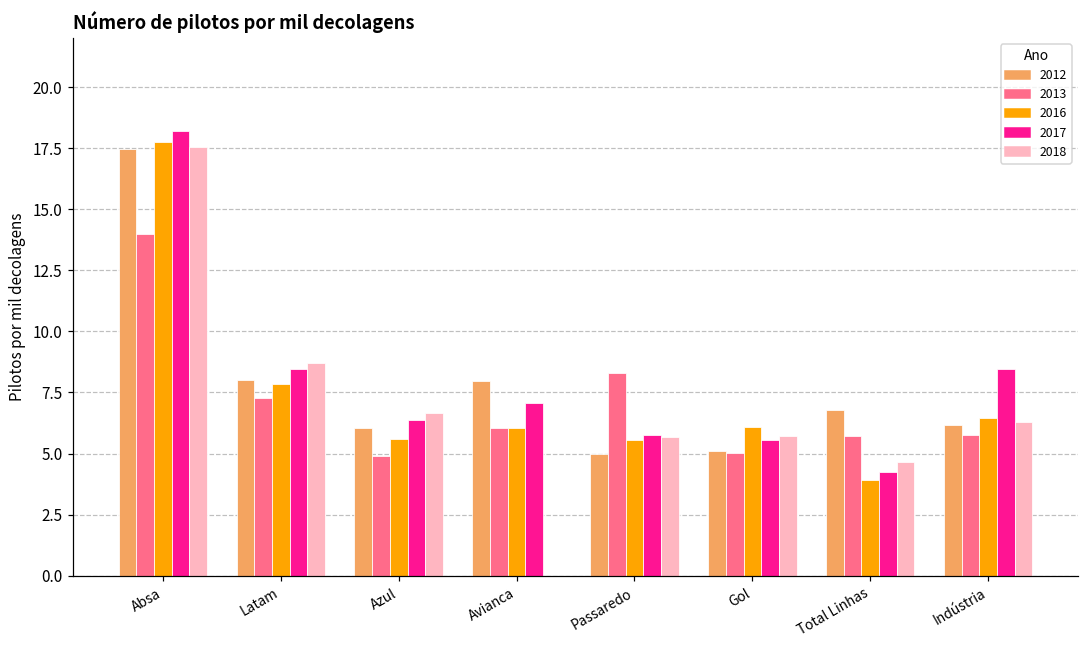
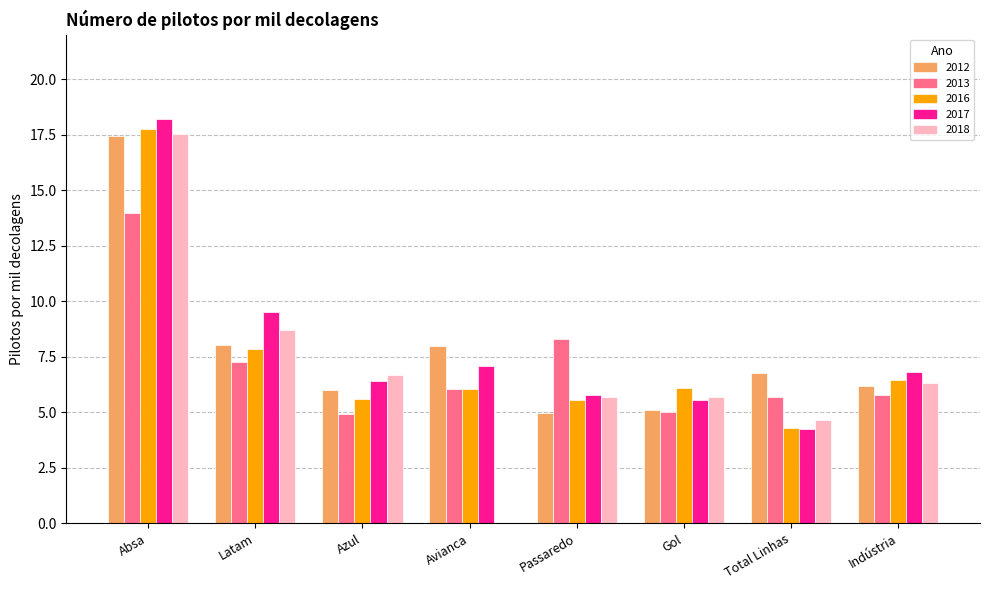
2017, Latam: 8.5 -> 9.5
2016, Total Linhas: 3.9 -> 4.3
2017, Indústria: 8.5 -> 6.8
